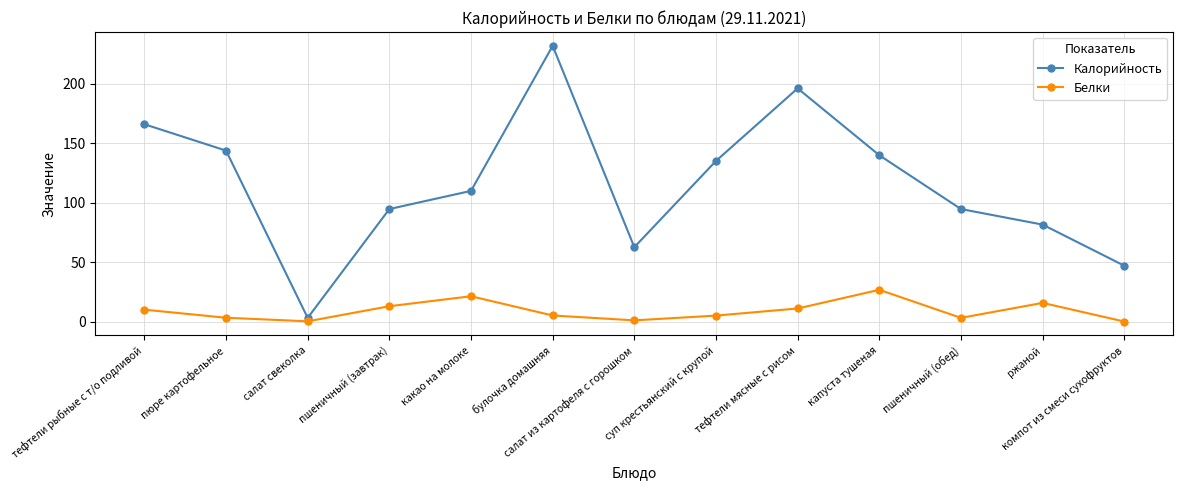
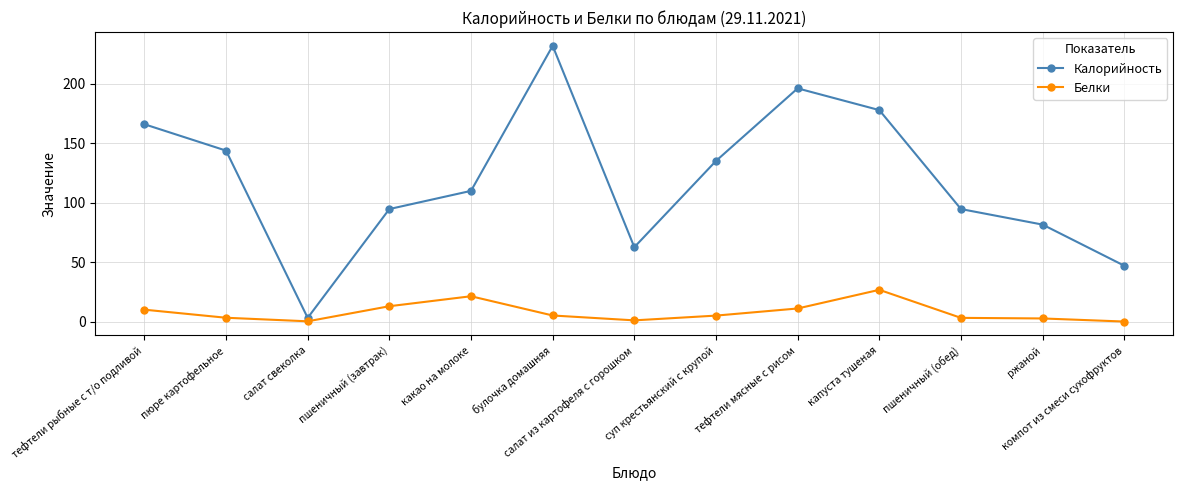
Калорийность, капуста тушеная: 140 -> 178
Белки, ржаной: 16 -> 3
